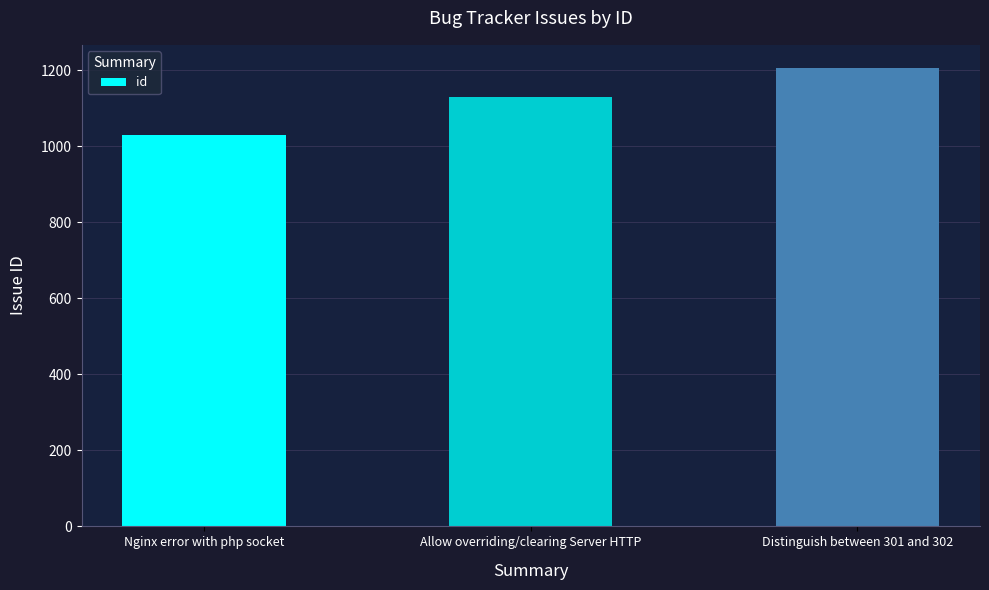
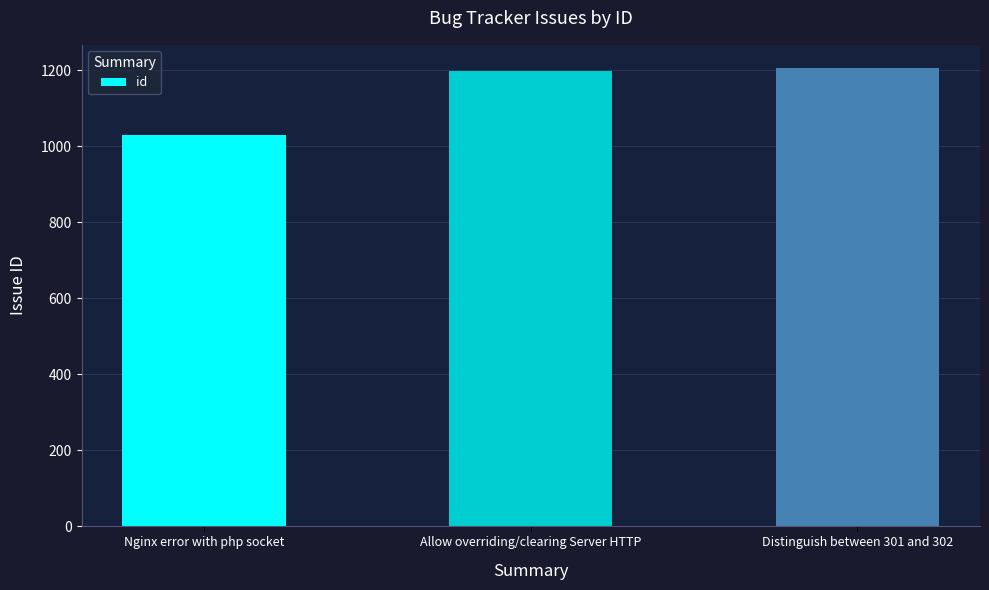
Allow overriding/clearing Server HTTP: 1130 -> 1200
